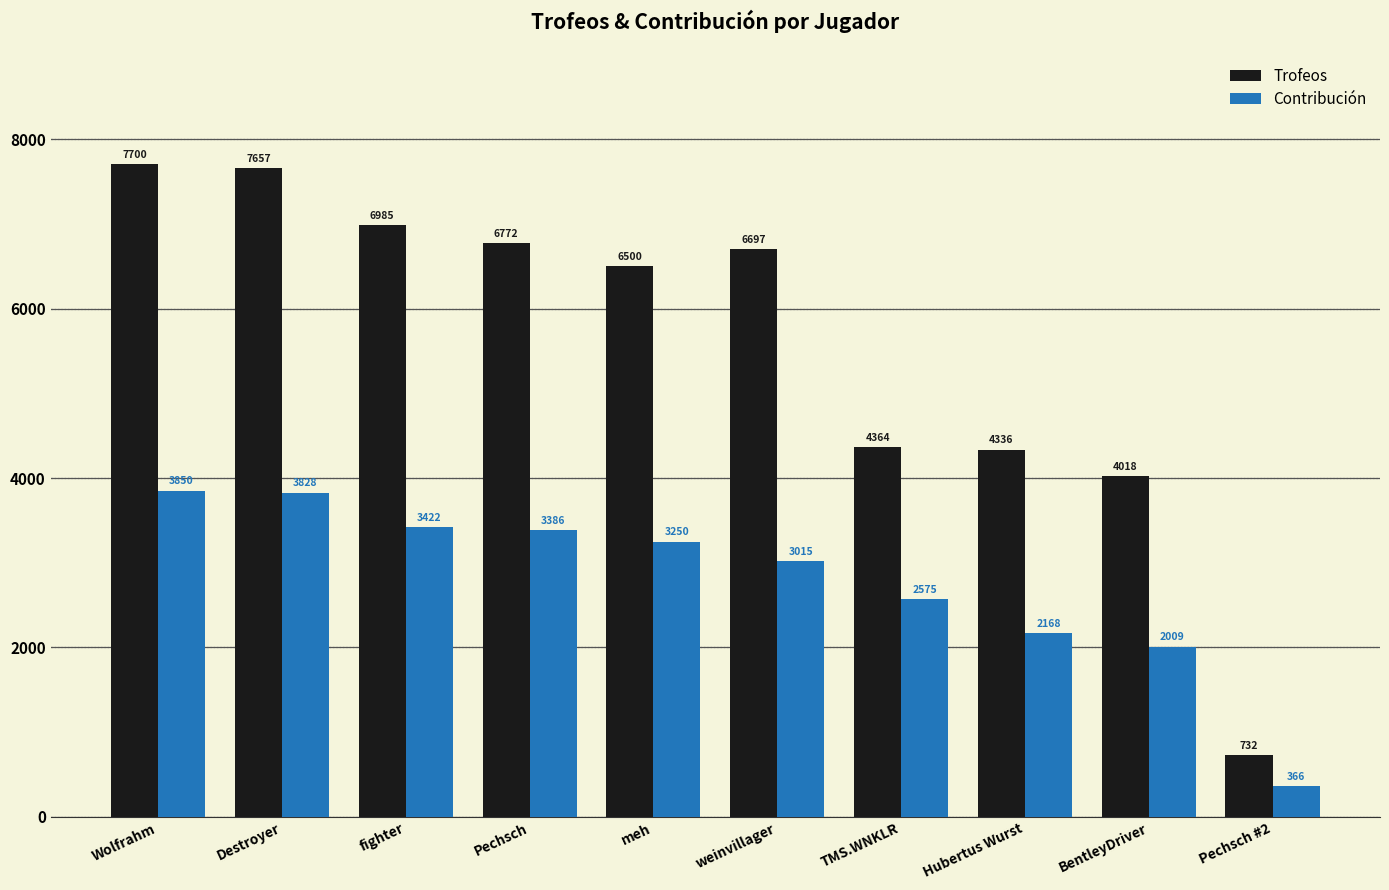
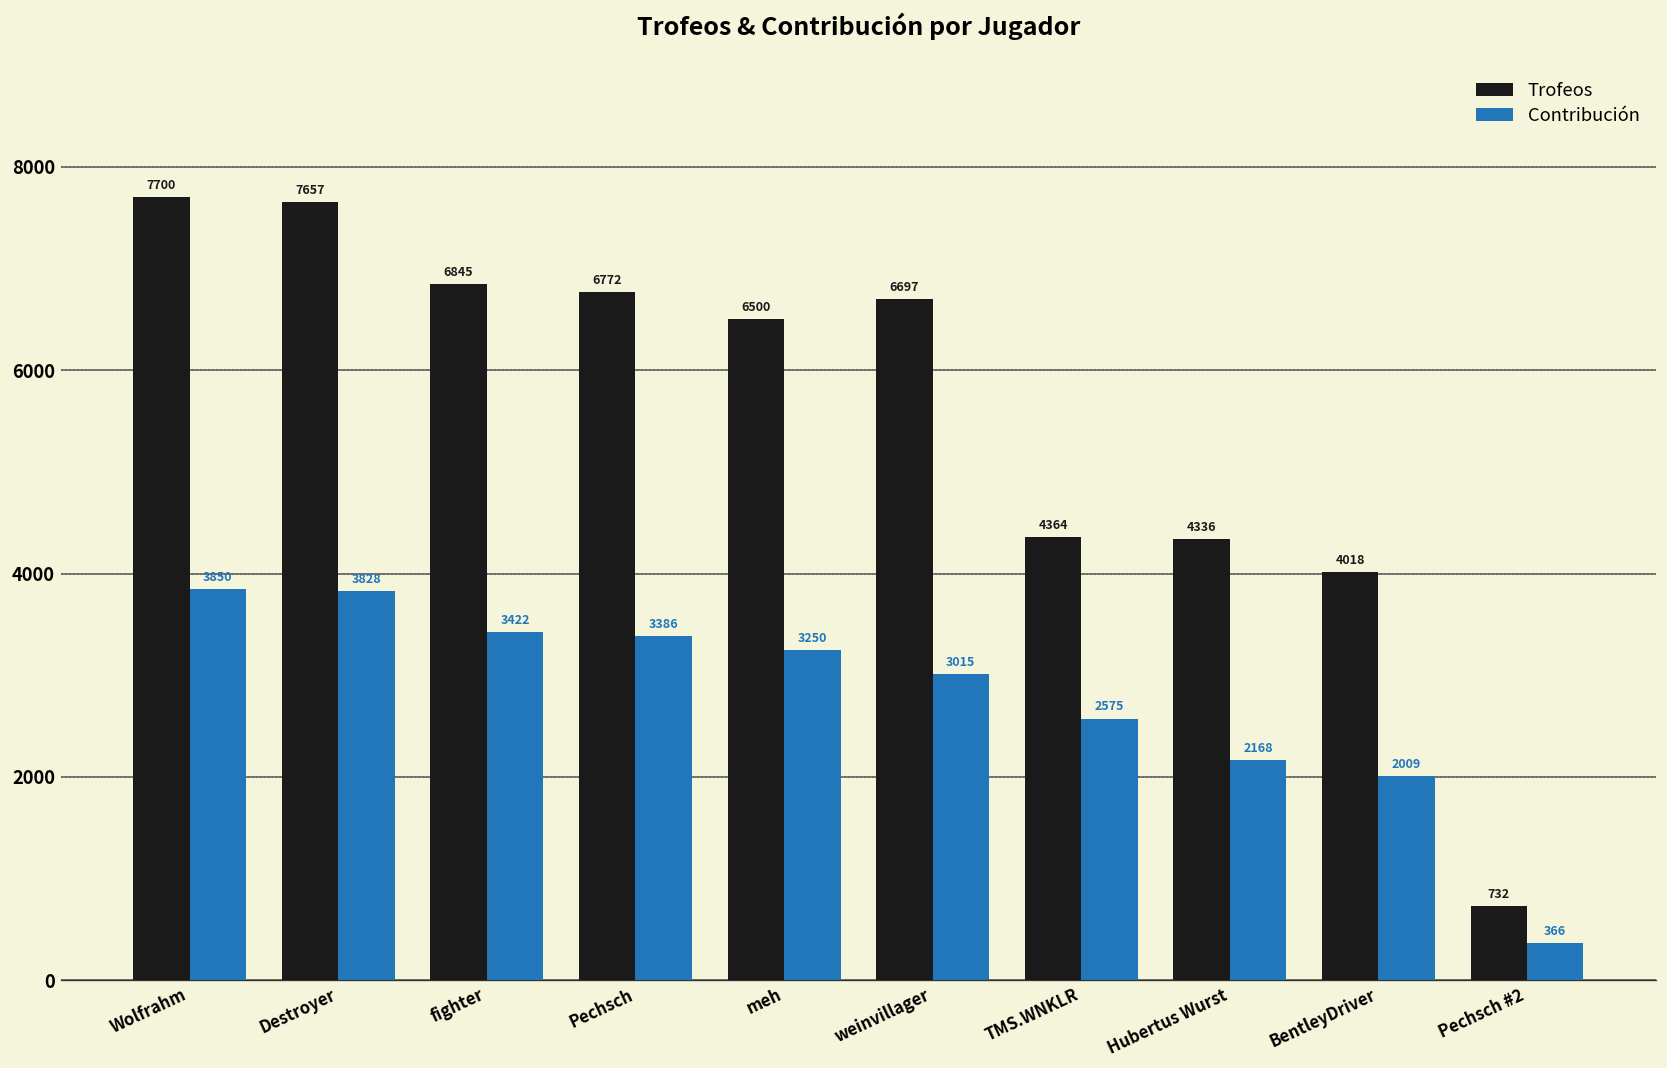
Trofeos, fighter: 6985 -> 6845
